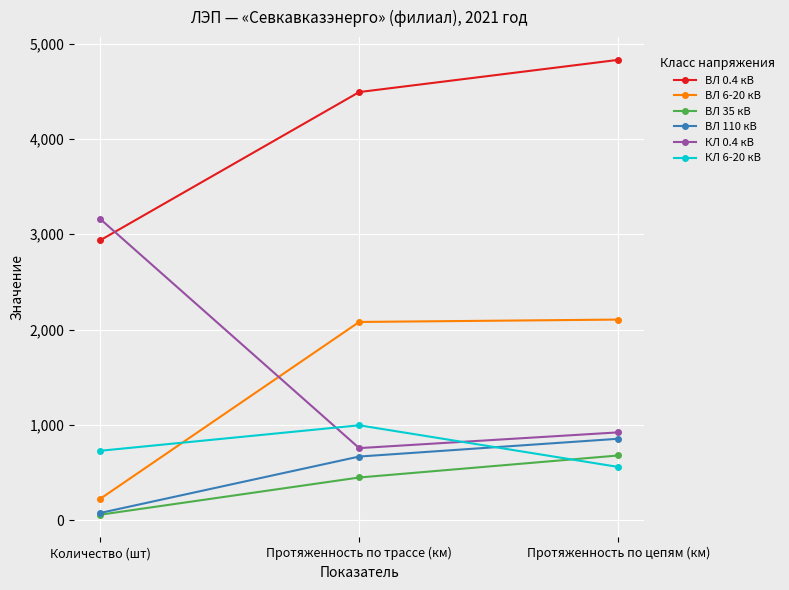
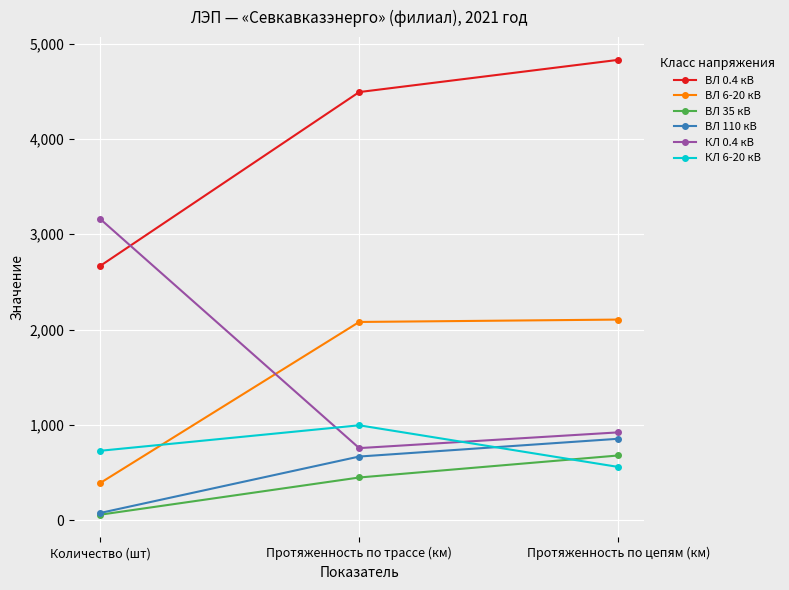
ВЛ 0.4 кВ, Количество (шт): 2,900 -> 2,700
ВЛ 6-20 кВ, Количество (шт): 200 -> 400
